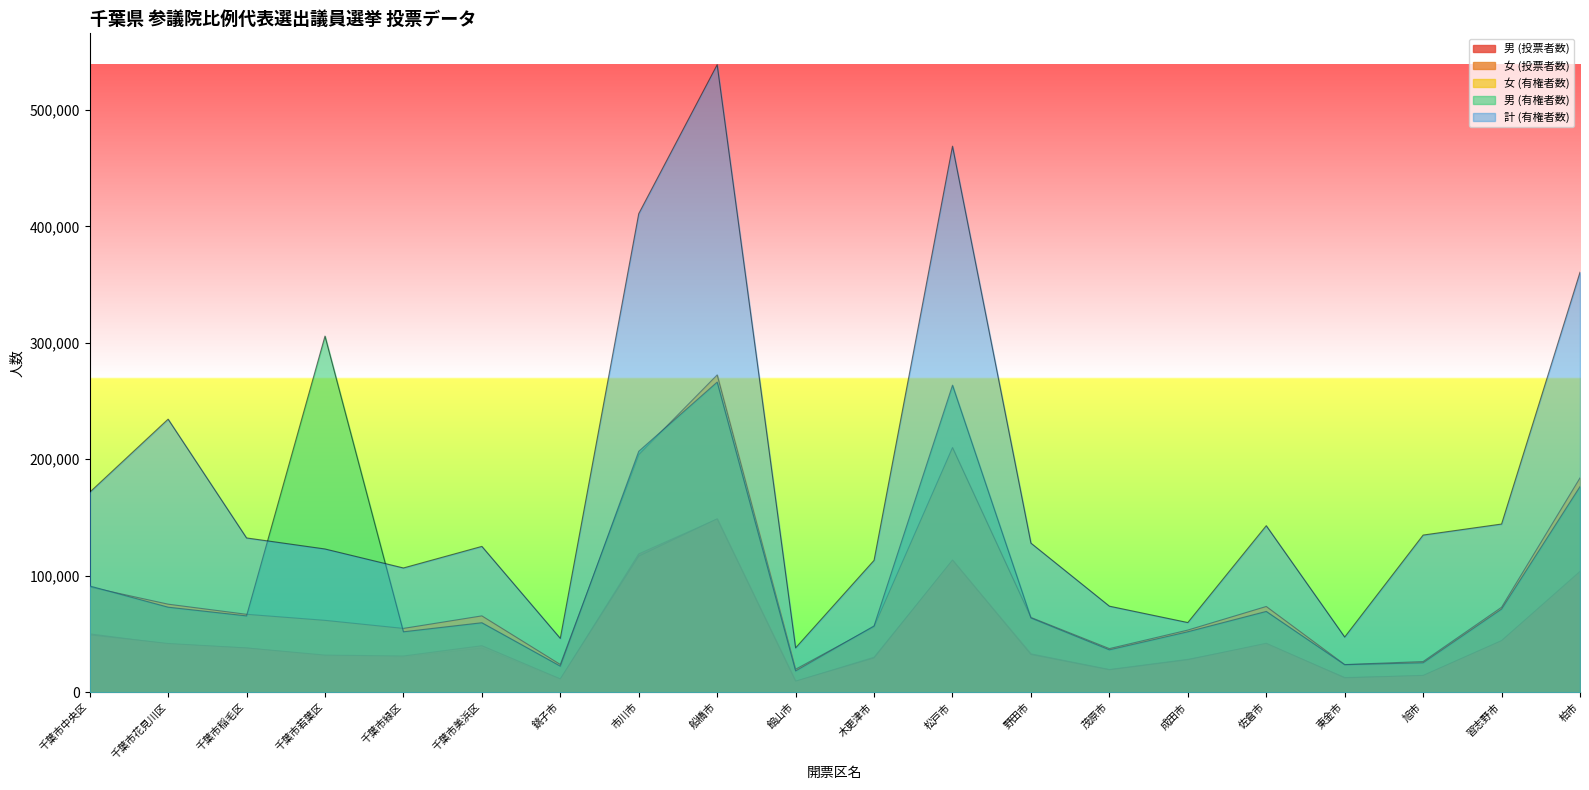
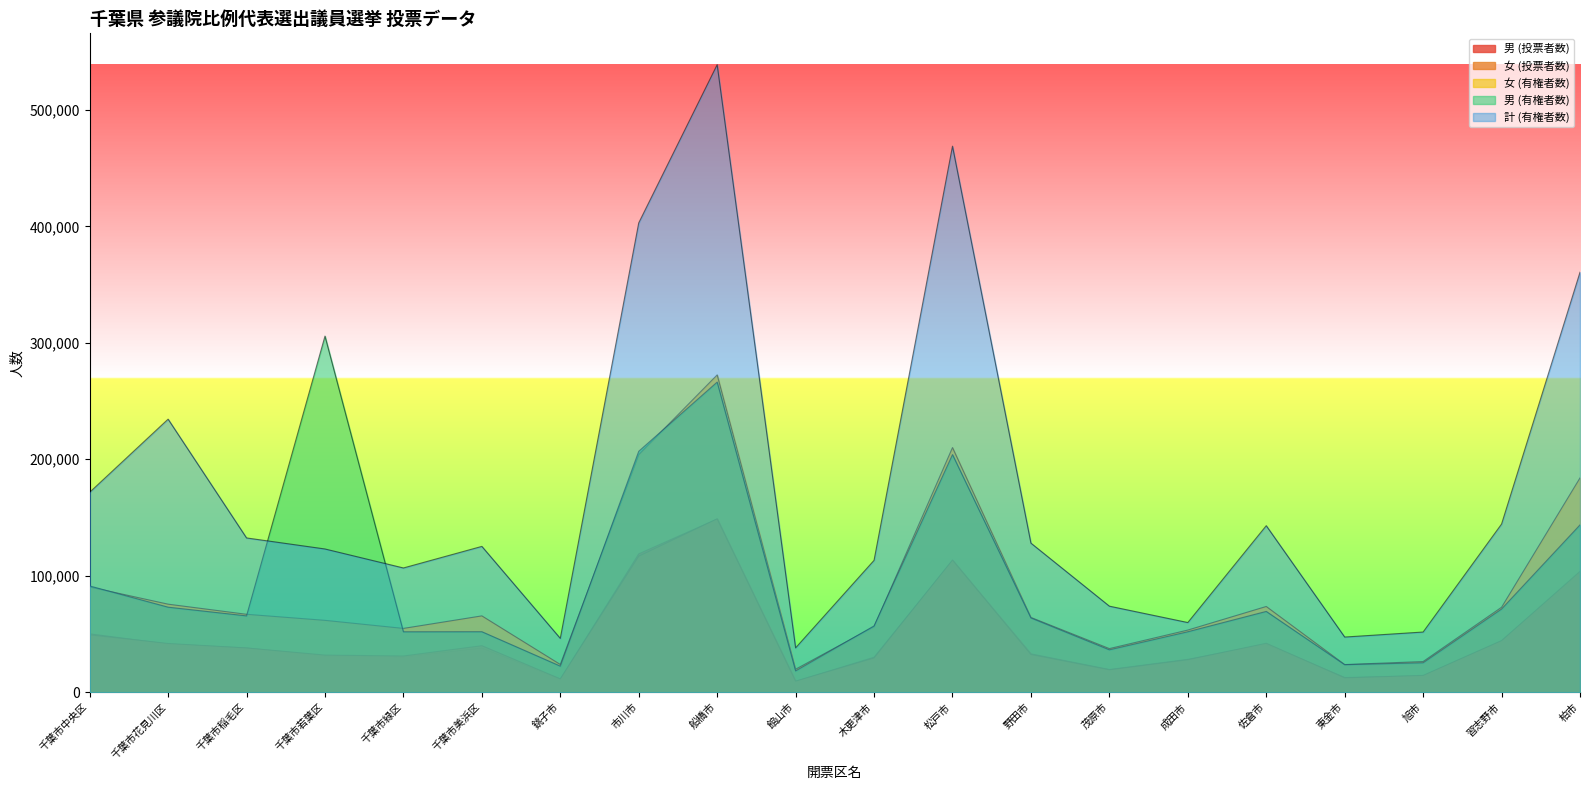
男 (有権者数), 千葉市美浜区: 60,000 -> 52,000
計 (有権者数), 市川市: 411,000 -> 403,000
男 (有権者数), 松戸市: 264,000 -> 204,000
計 (有権者数), 旭市: 135,000 -> 52,000
男 (有権者数), 柏市: 177,000 -> 144,000
